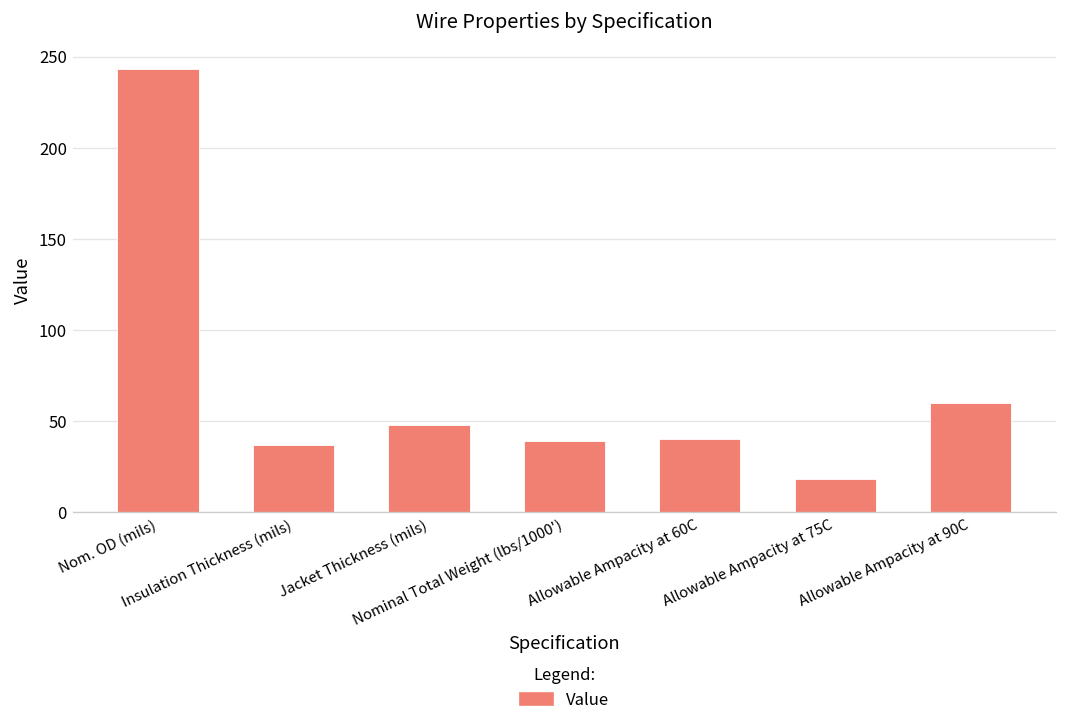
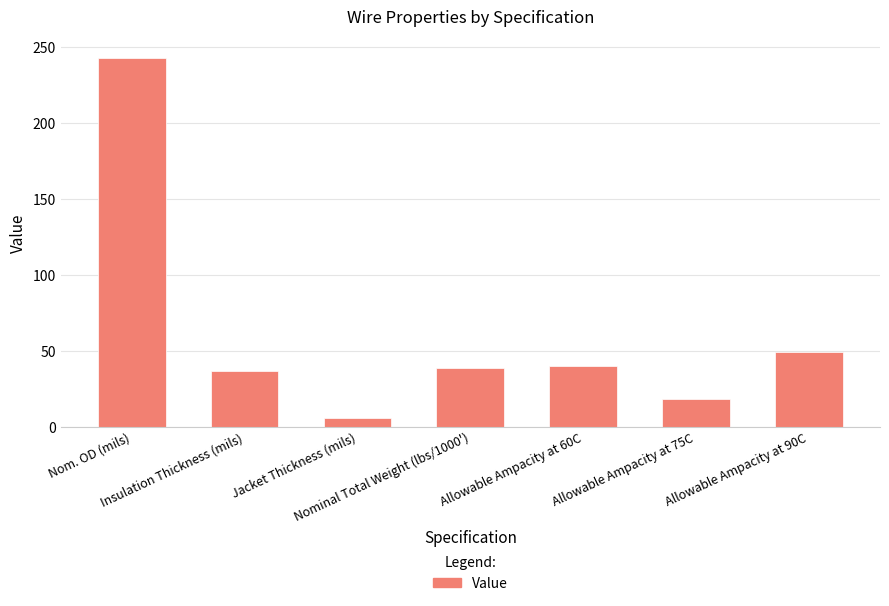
Jacket Thickness (mils): 48 -> 6
Allowable Ampacity at 90C: 60 -> 49
